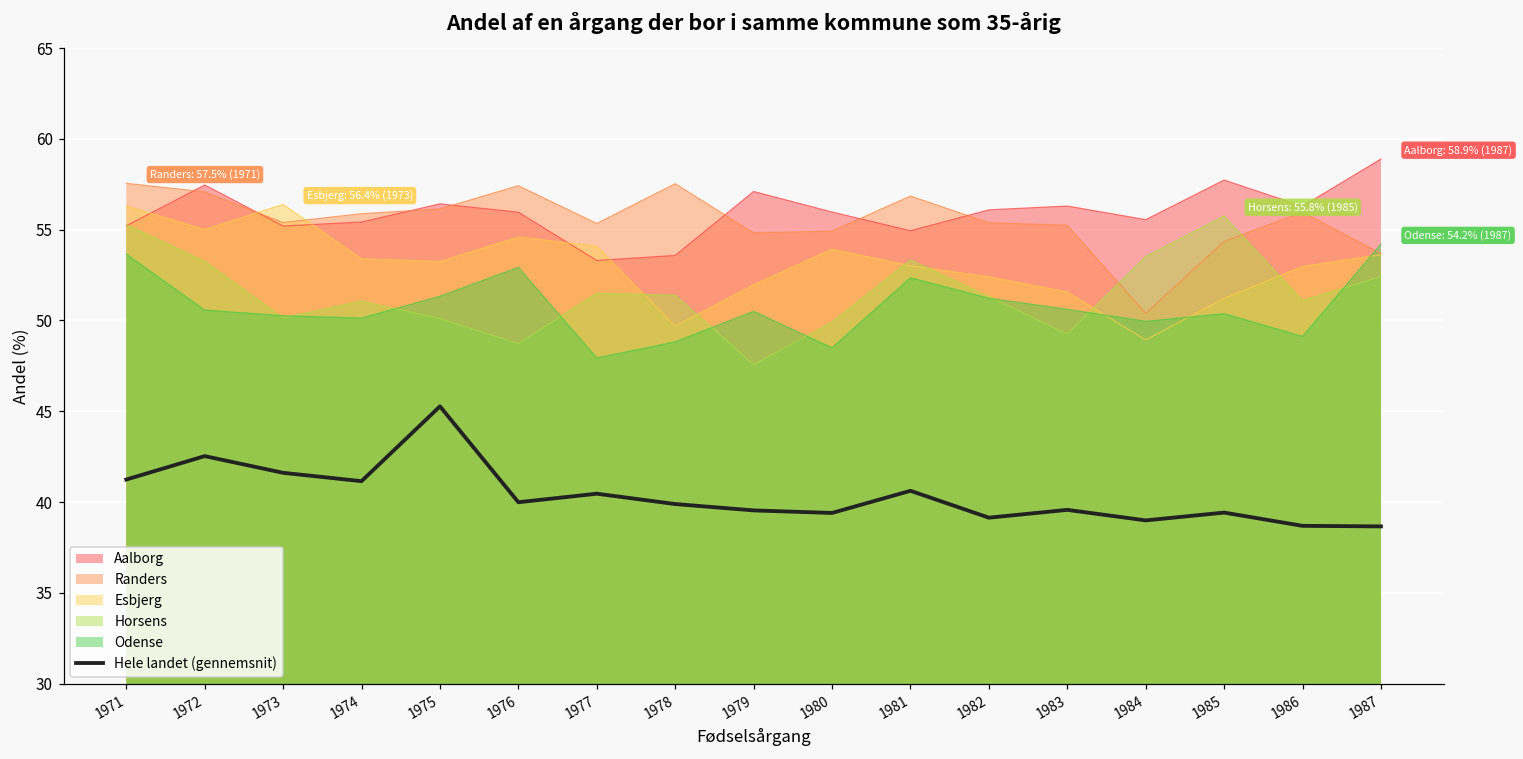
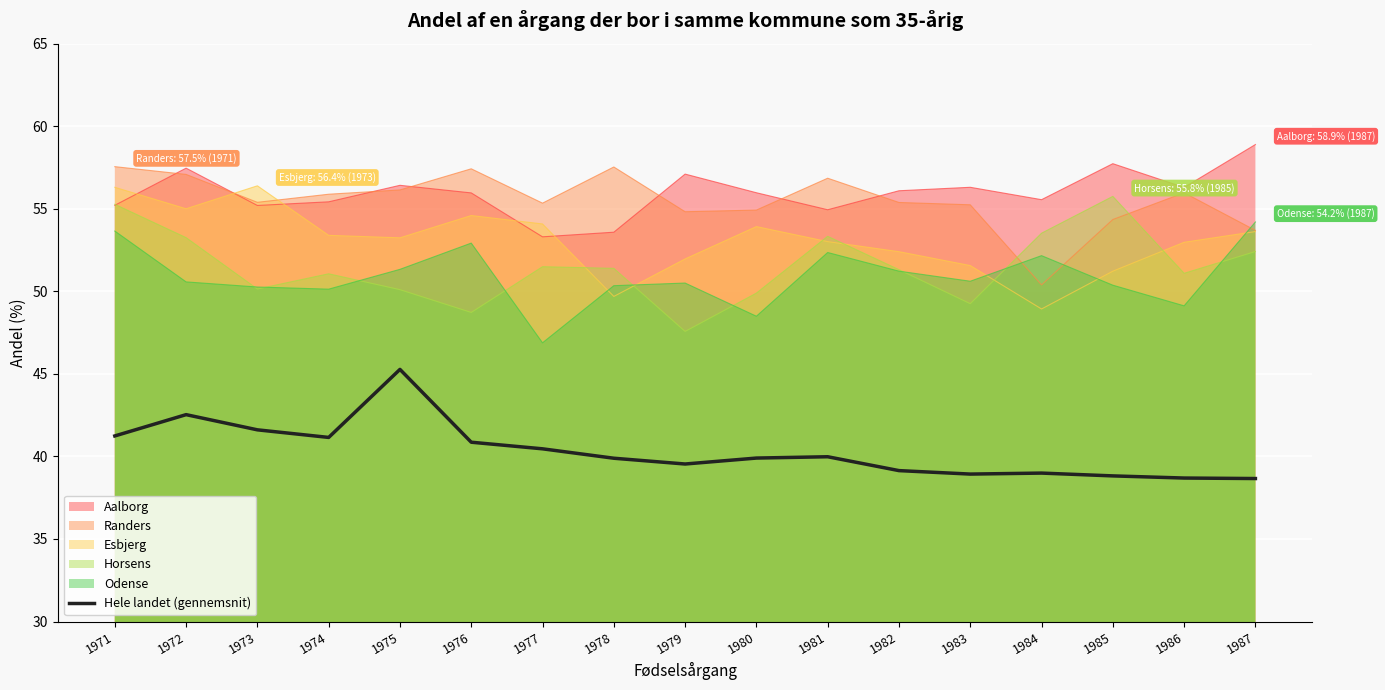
Hele landet (gennemsnit), 1976: 40.0 -> 40.9
Odense, 1977: 47.9 -> 46.9
Odense, 1978: 48.8 -> 50.3
Hele landet (gennemsnit), 1980: 39.4 -> 39.9
Hele landet (gennemsnit), 1981: 40.6 -> 40.0
Hele landet (gennemsnit), 1983: 39.6 -> 38.9
Odense, 1984: 50.0 -> 52.2
Hele landet (gennemsnit), 1985: 39.4 -> 38.8
